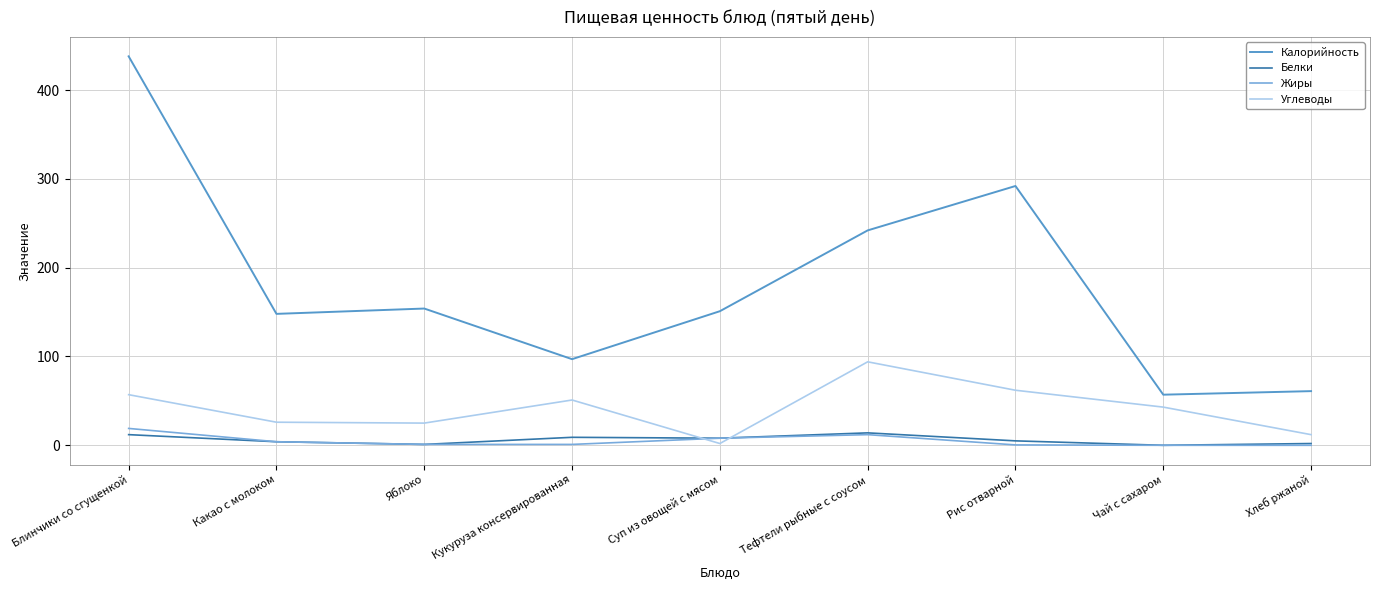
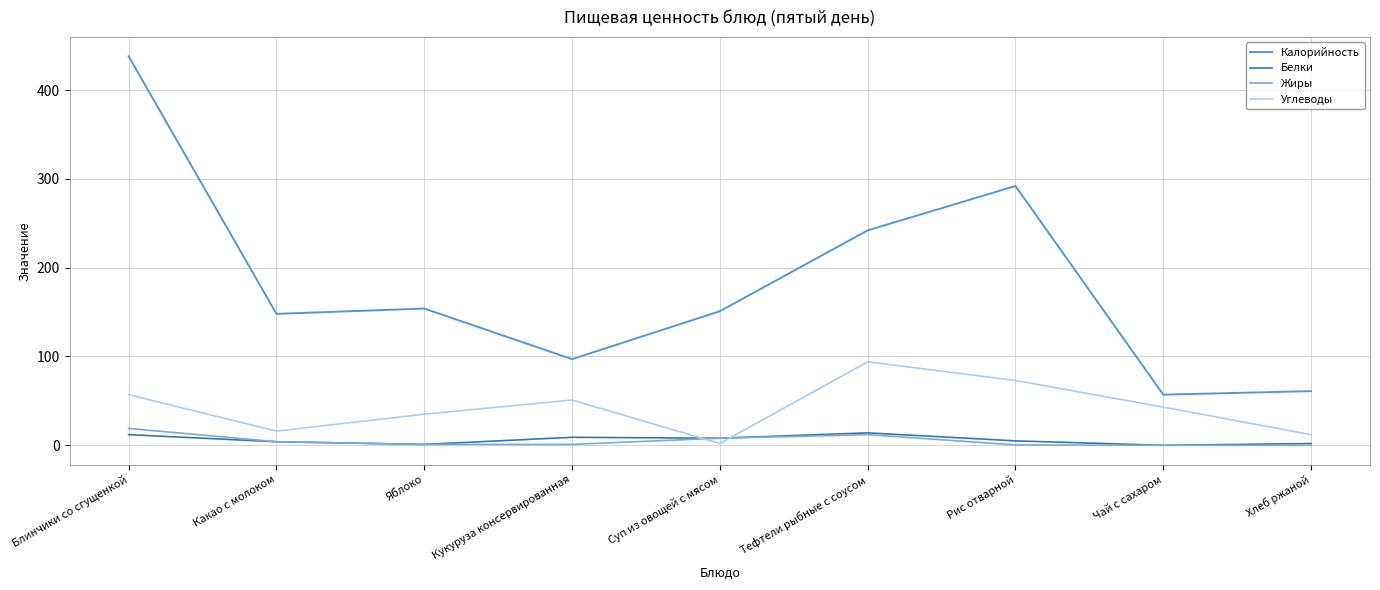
Углеводы, Какао с молоком: 30 -> 20
Углеводы, Яблоко: 30 -> 40
Углеводы, Рис отварной: 60 -> 70
